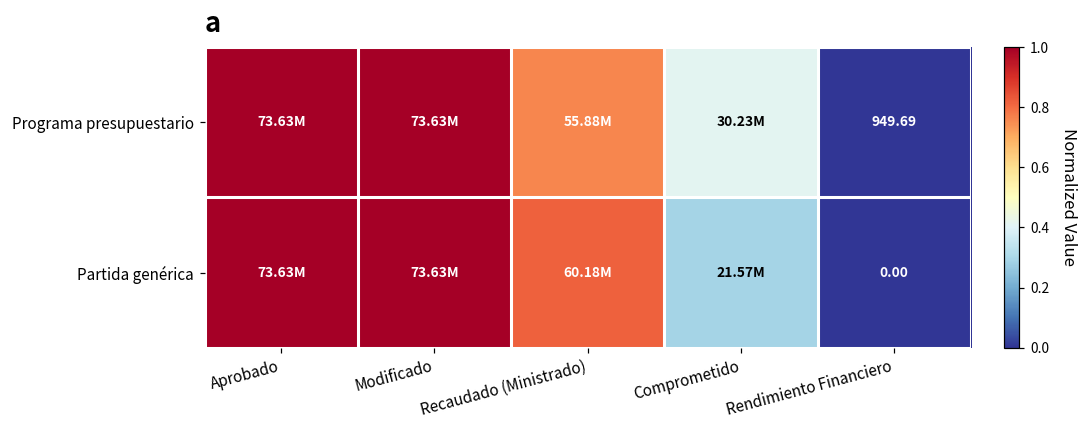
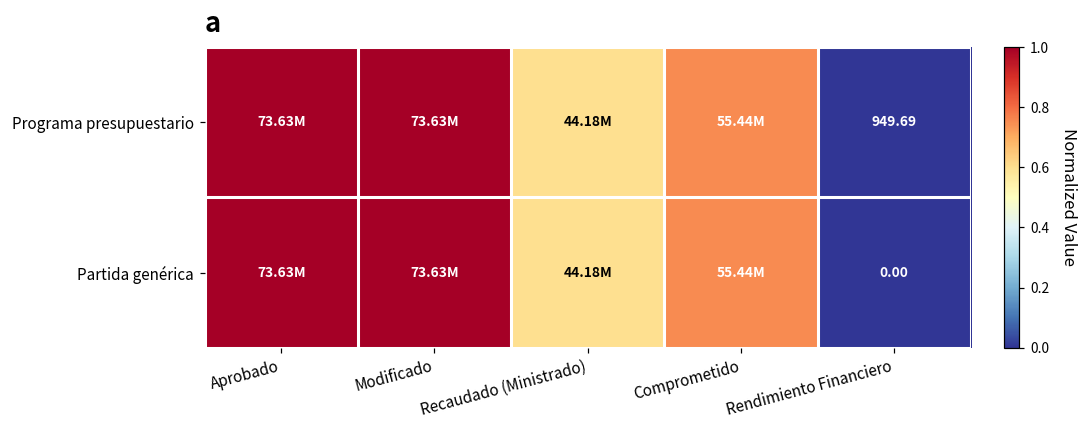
Programa presupuestario, Recaudado (Ministrado): 55.88M -> 44.18M
Programa presupuestario, Comprometido: 30.23M -> 55.44M
Partida genérica, Recaudado (Ministrado): 60.18M -> 44.18M
Partida genérica, Comprometido: 21.57M -> 55.44M
